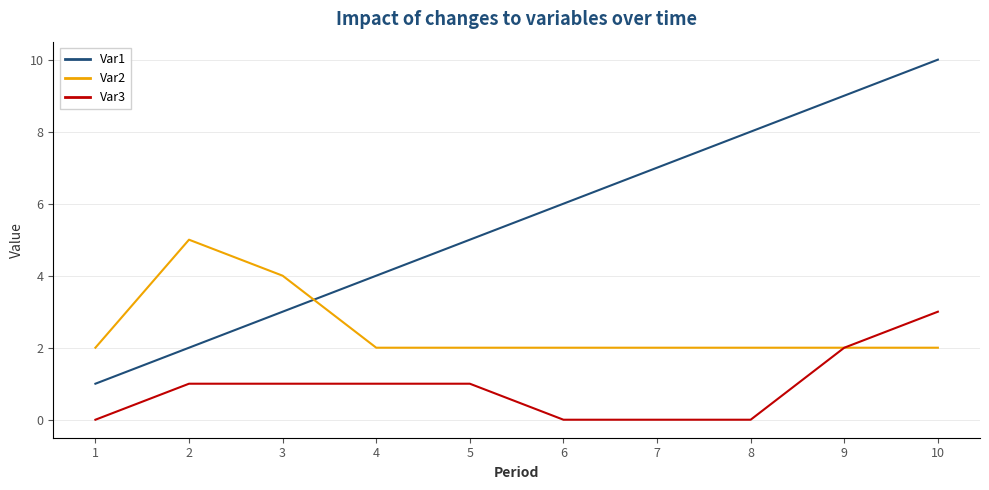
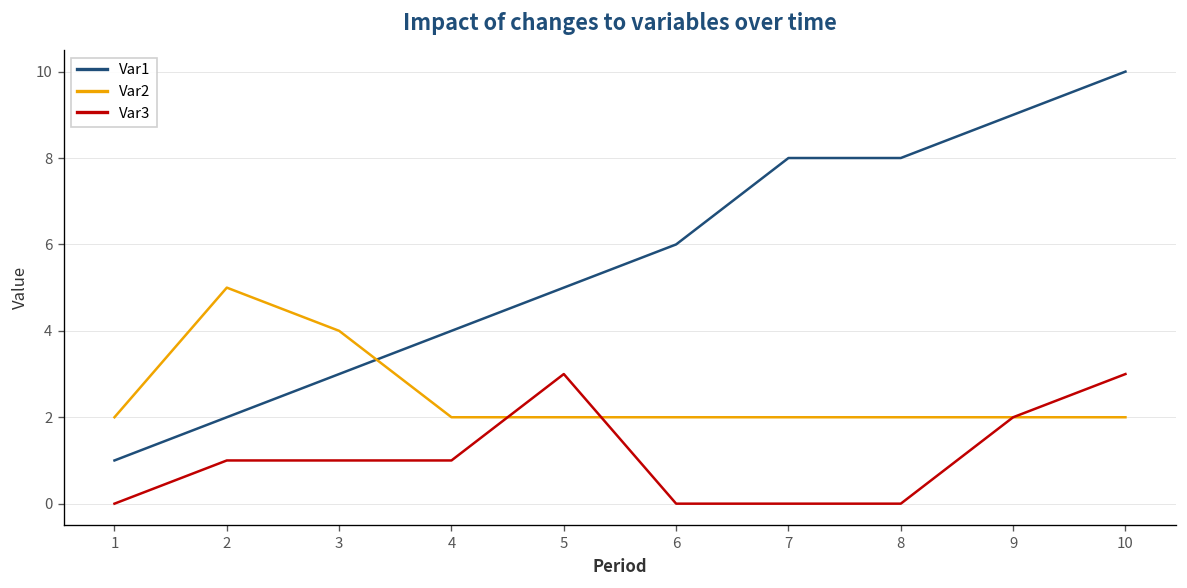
Var3, 5: 1 -> 3
Var1, 7: 7 -> 8
